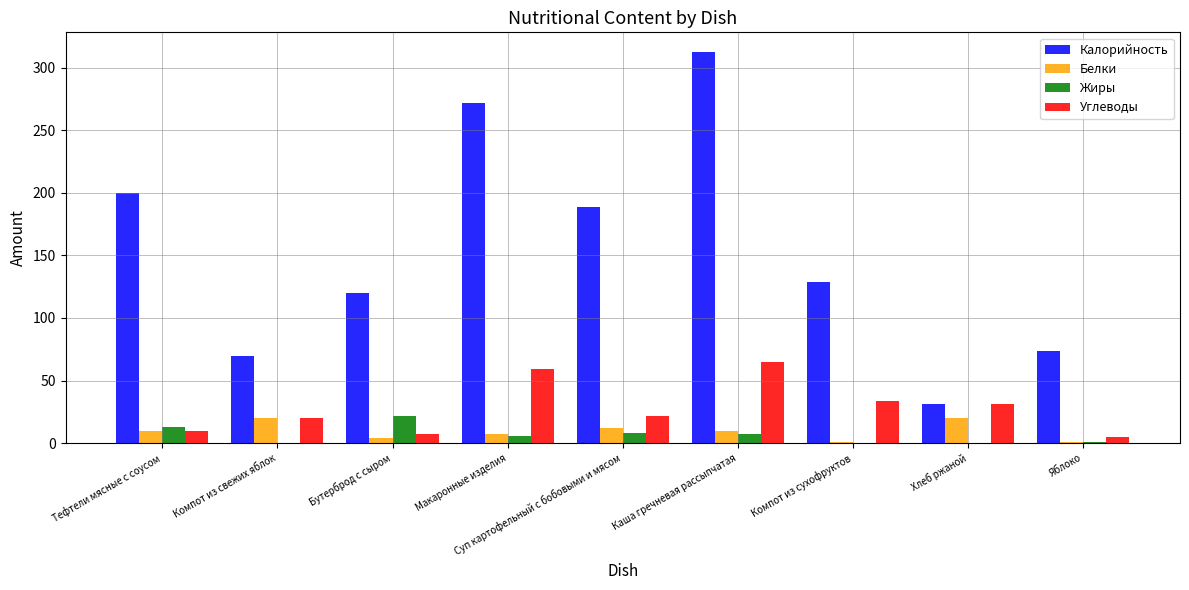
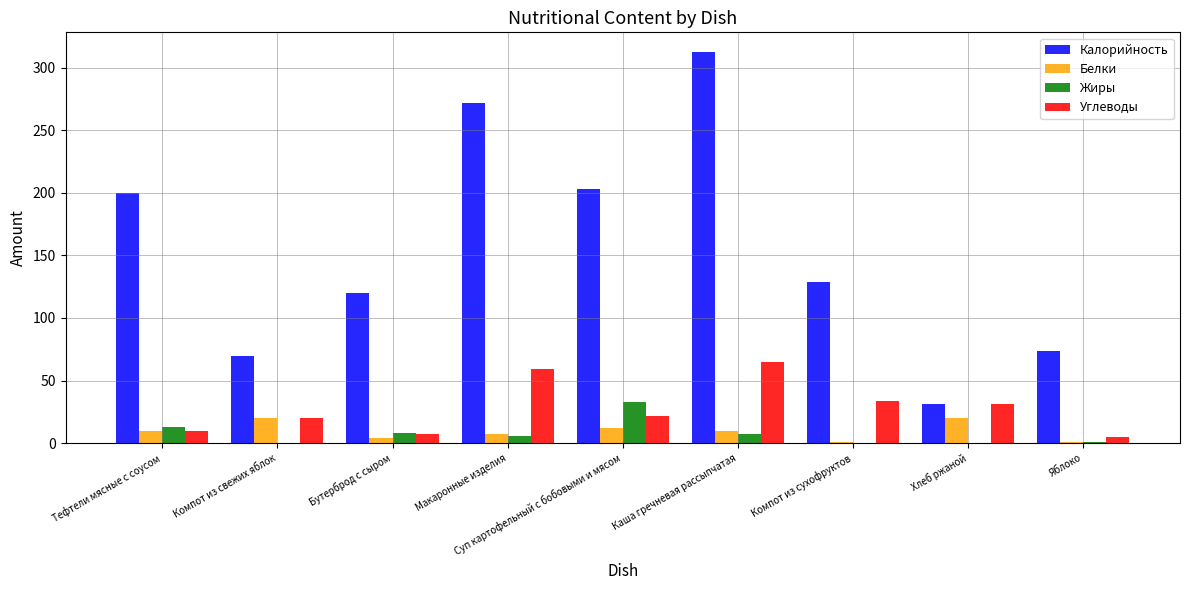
Жиры, Бутерброд с сыром: 22 -> 8
Калорийность, Суп картофельный с бобовыми и мясом: 189 -> 203
Жиры, Суп картофельный с бобовыми и мясом: 8 -> 33
